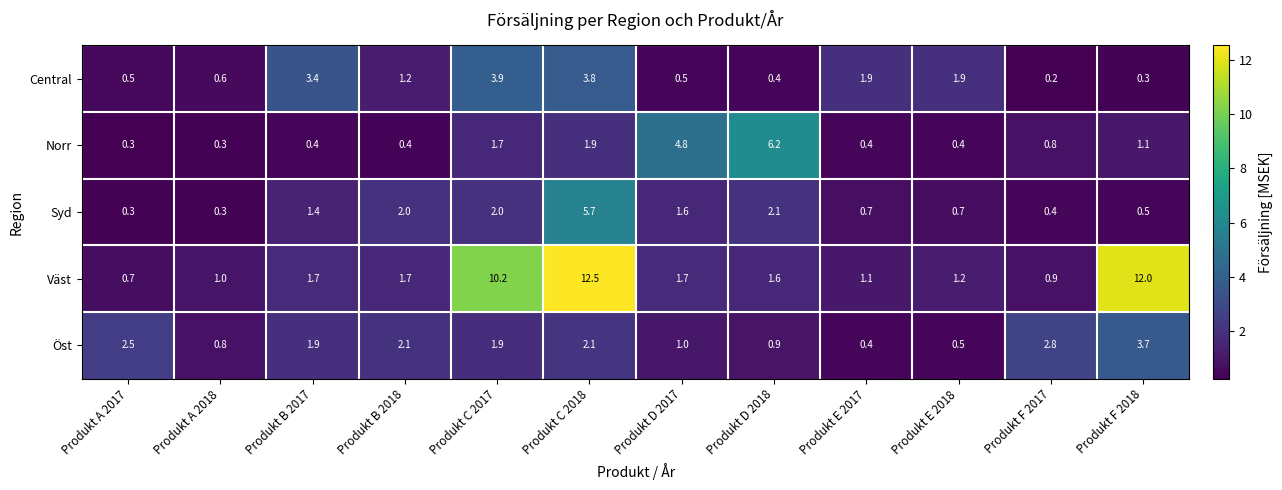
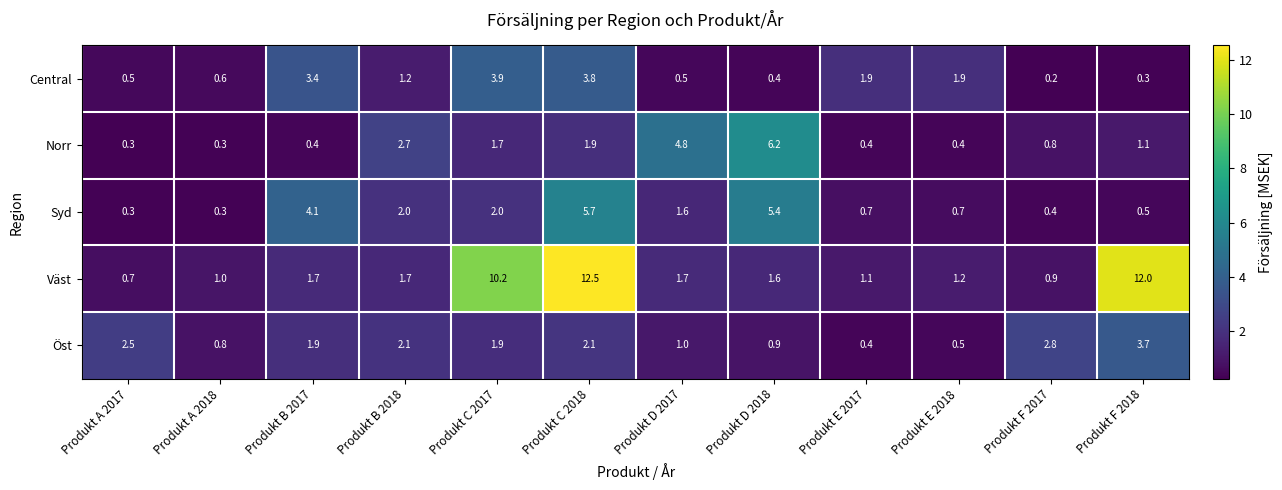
Norr, Produkt B 2018: 0.4 -> 2.7
Syd, Produkt B 2017: 1.4 -> 4.1
Syd, Produkt D 2018: 2.1 -> 5.4
